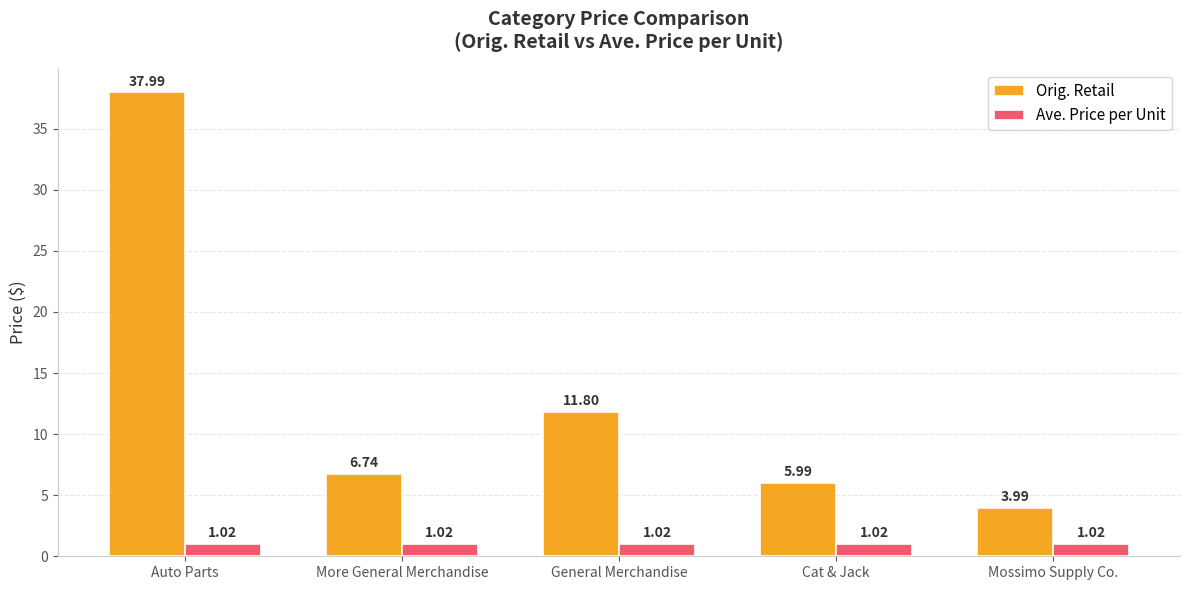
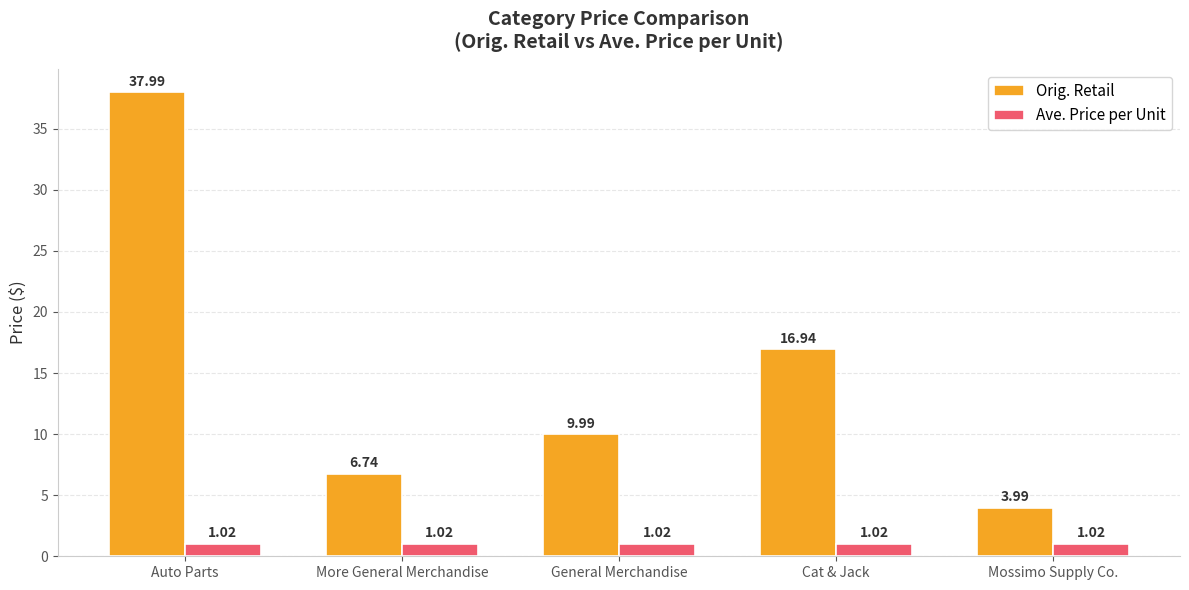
Orig. Retail, General Merchandise: 11.80 -> 9.99
Orig. Retail, Cat & Jack: 5.99 -> 16.94
